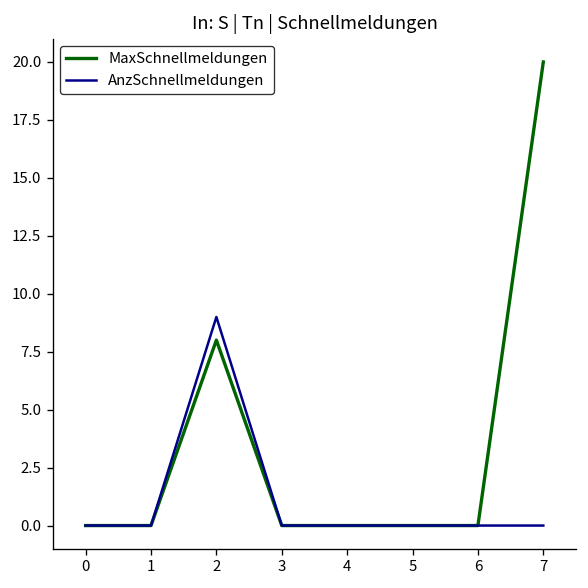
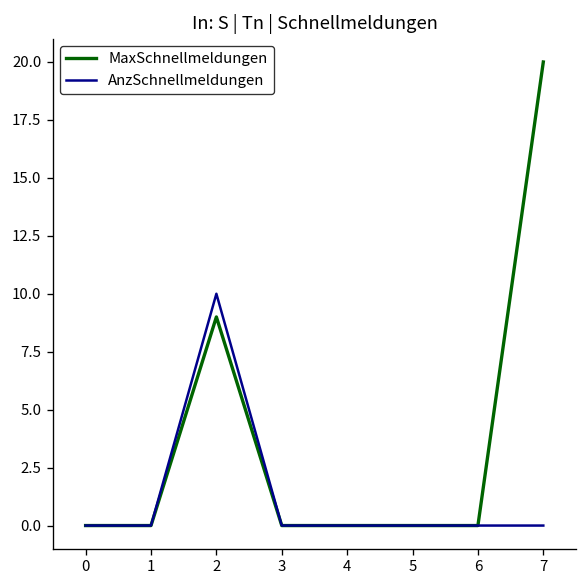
MaxSchnellmeldungen, 2: 8 -> 9
AnzSchnellmeldungen, 2: 9 -> 10
